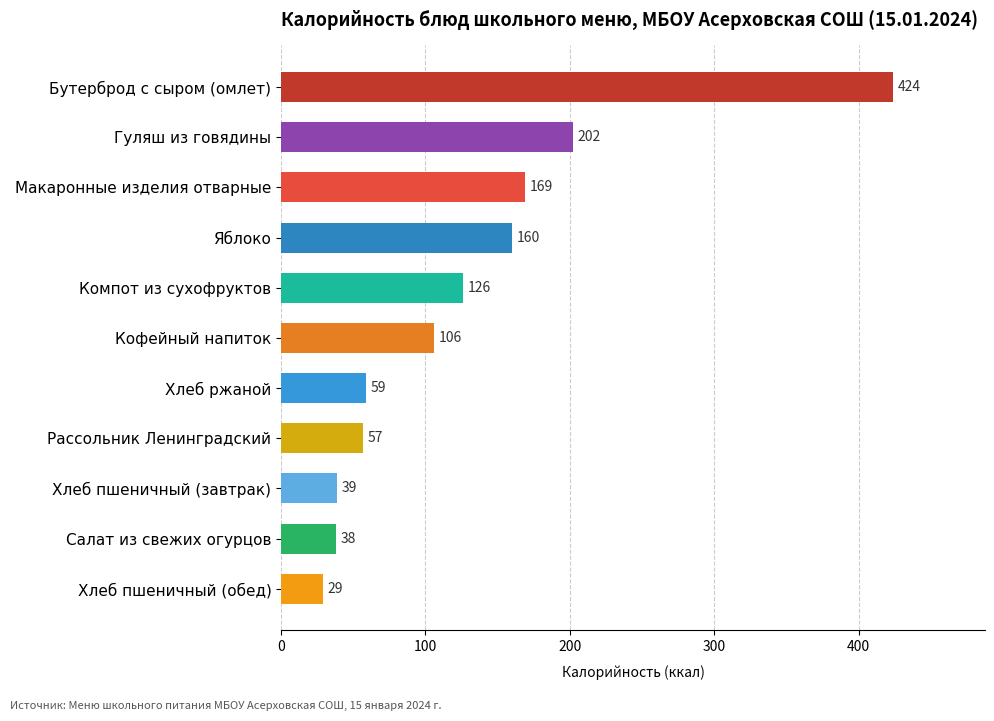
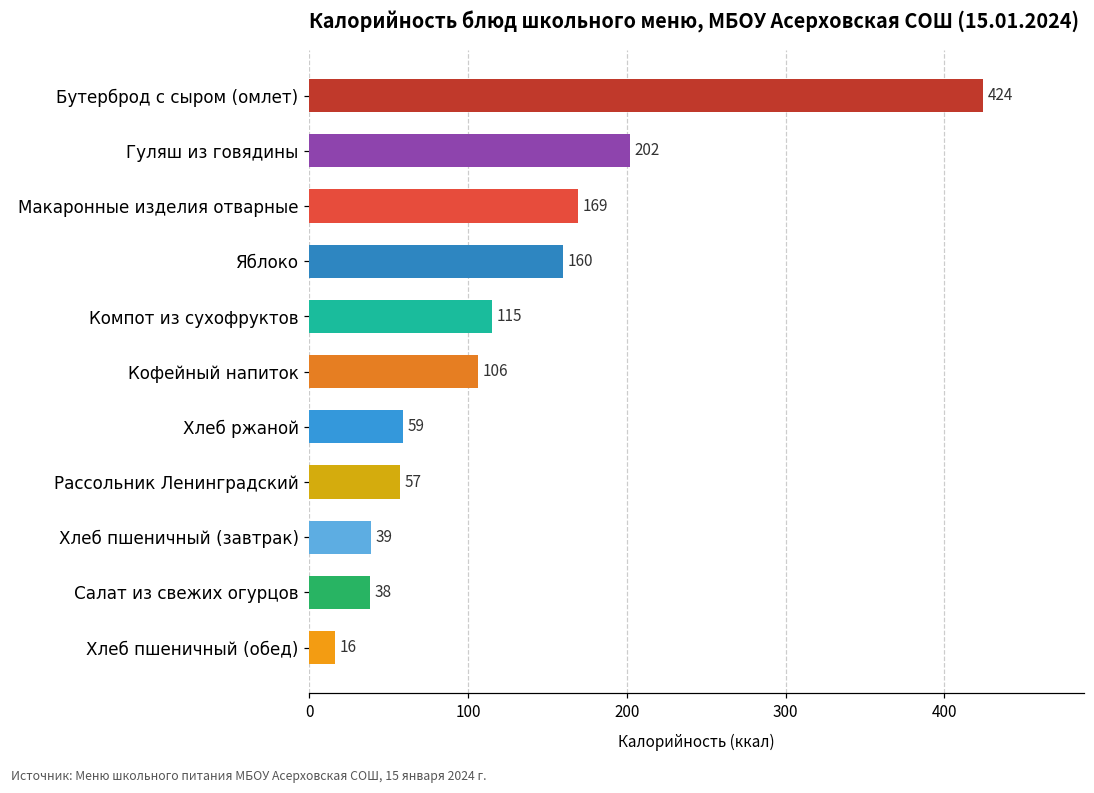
Компот из сухофруктов: 126 -> 115
Хлеб пшеничный (обед): 29 -> 16
